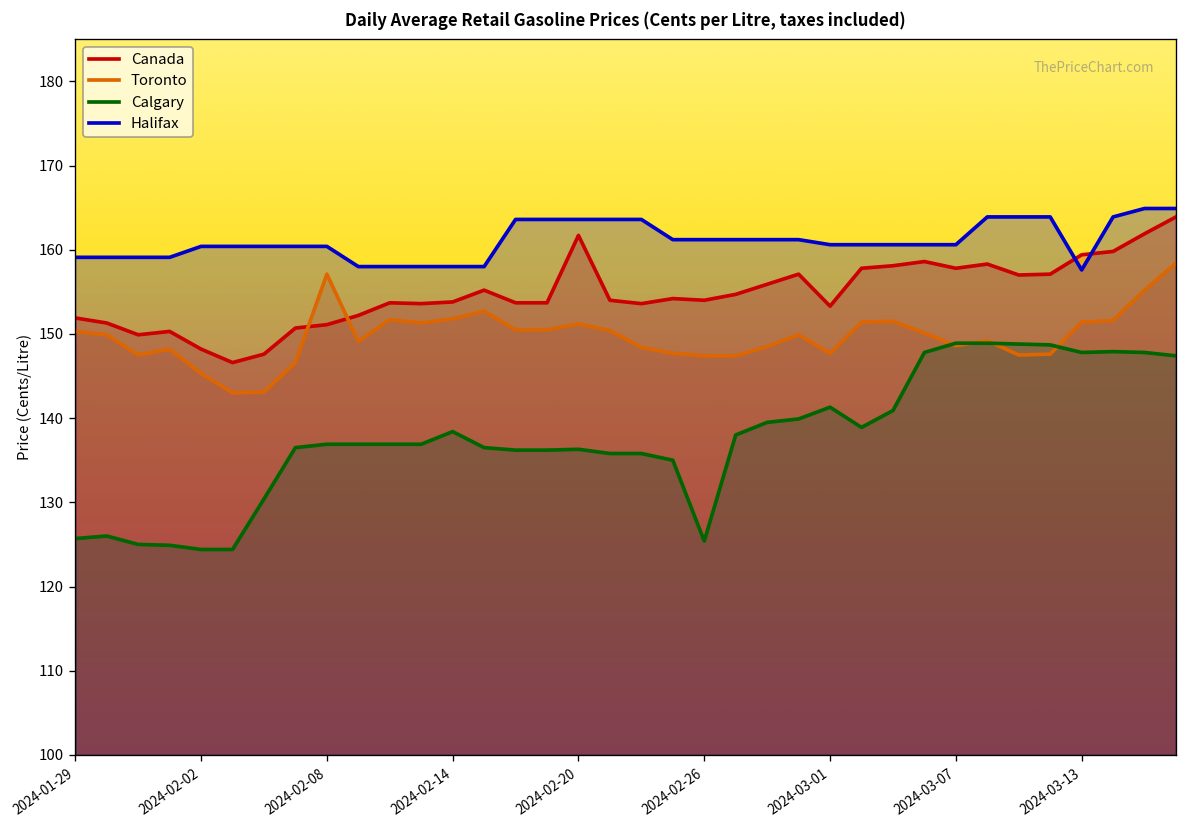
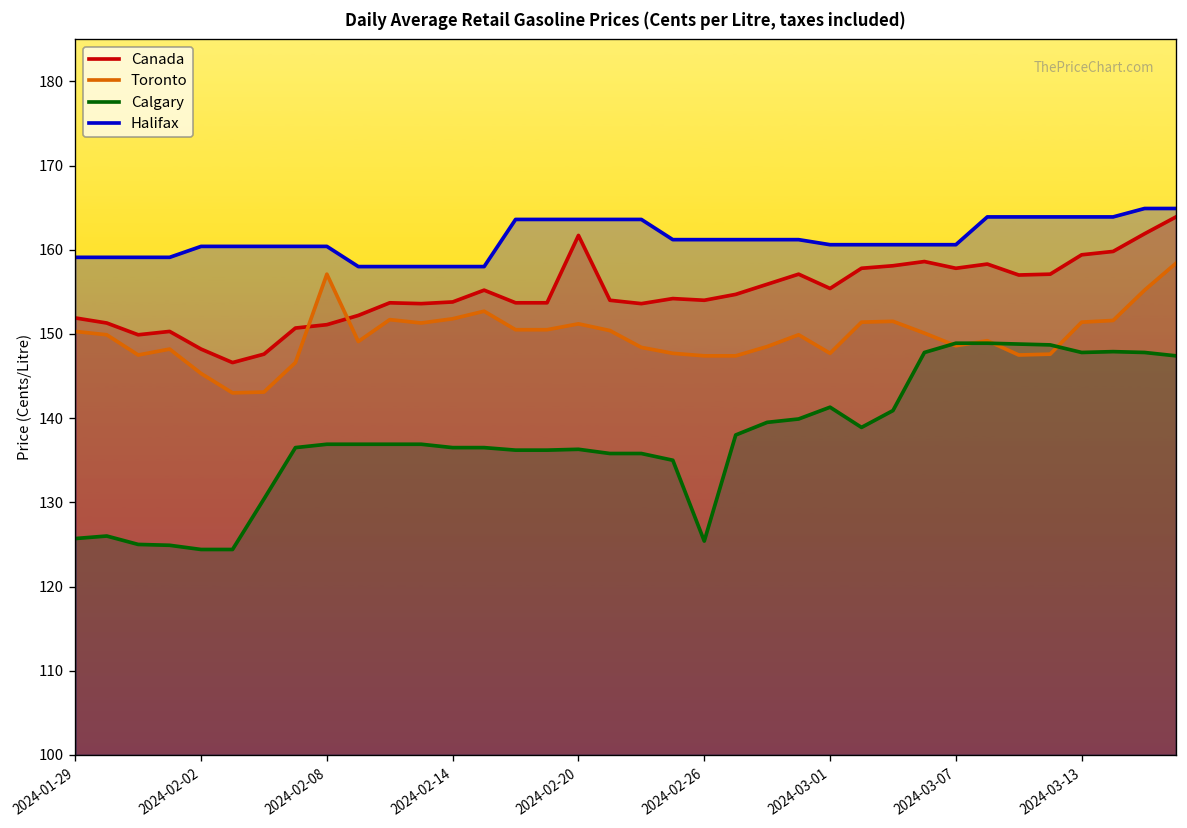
Calgary, 2024-02-14: 138 -> 137
Canada, 2024-03-01: 153 -> 155
Halifax, 2024-03-13: 158 -> 164
